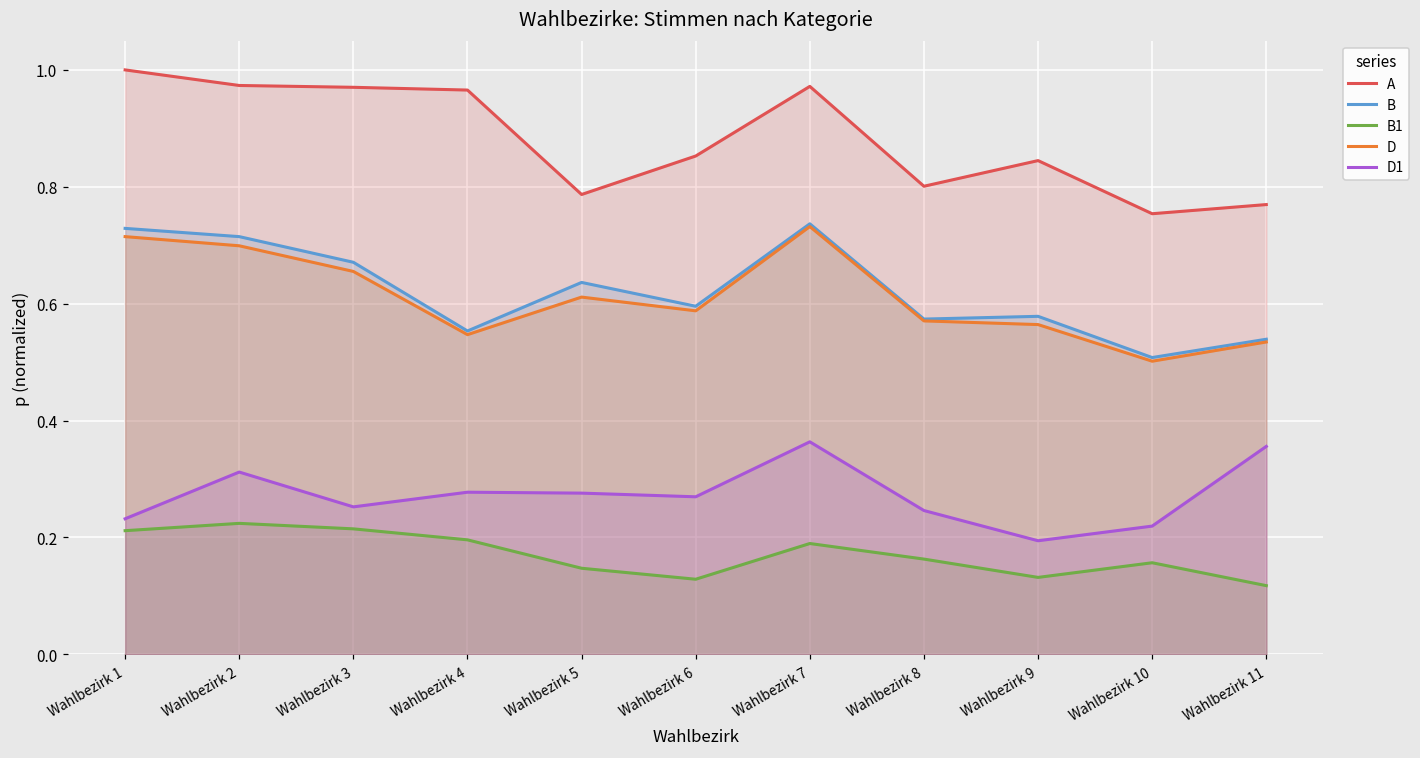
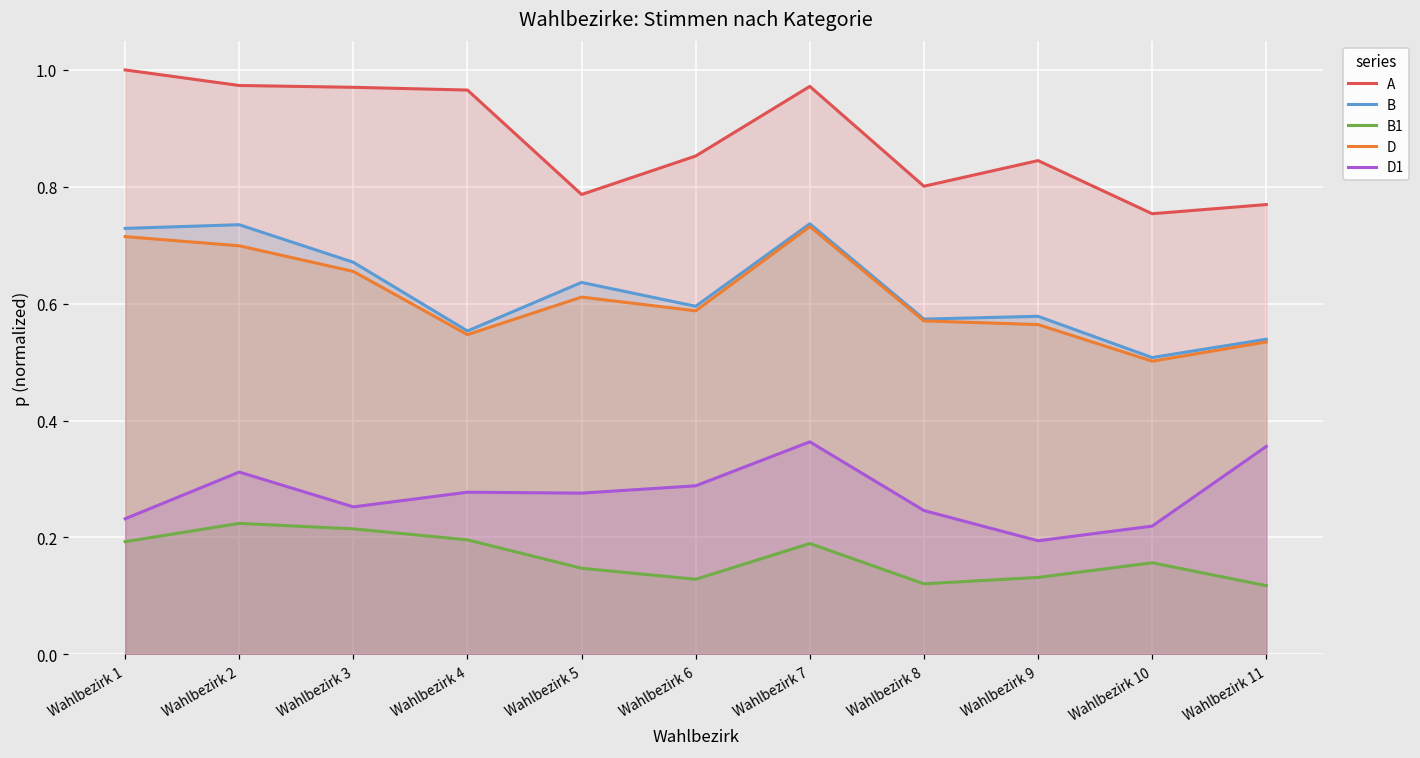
B1, Wahlbezirk 1: 0.21 -> 0.19
B, Wahlbezirk 2: 0.71 -> 0.74
D1, Wahlbezirk 6: 0.27 -> 0.29
B1, Wahlbezirk 8: 0.16 -> 0.12
